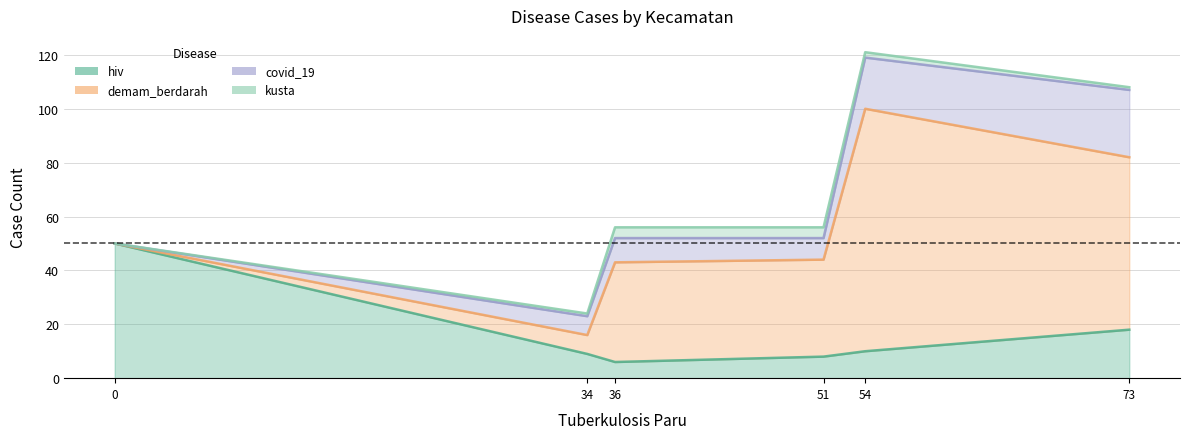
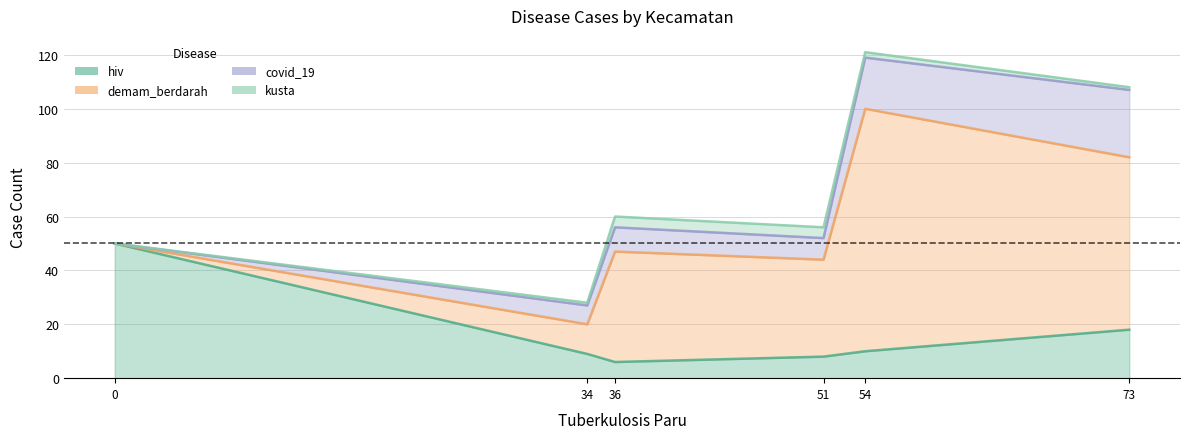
demam_berdarah, 34: 7 -> 11
demam_berdarah, 36: 37 -> 41
